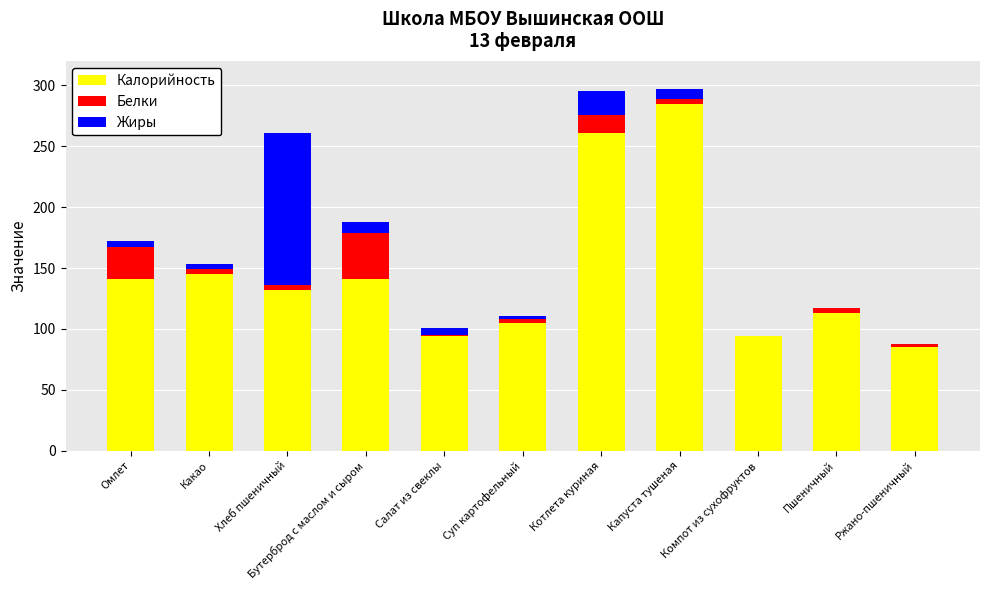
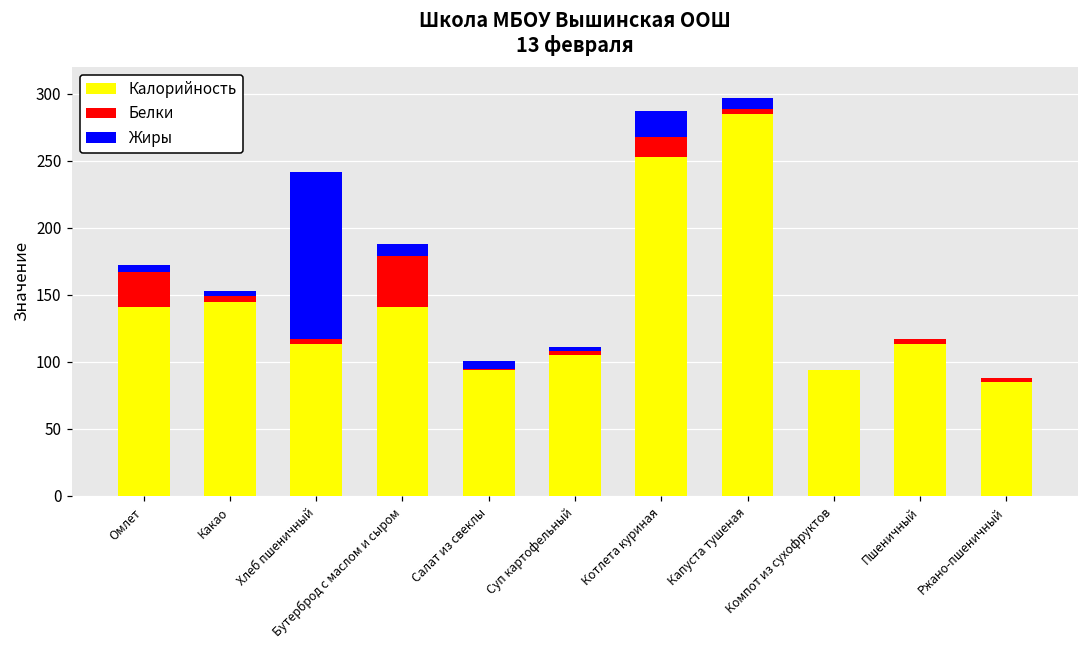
Калорийность, Хлеб пшеничный: 132 -> 113
Калорийность, Котлета куриная: 261 -> 253
